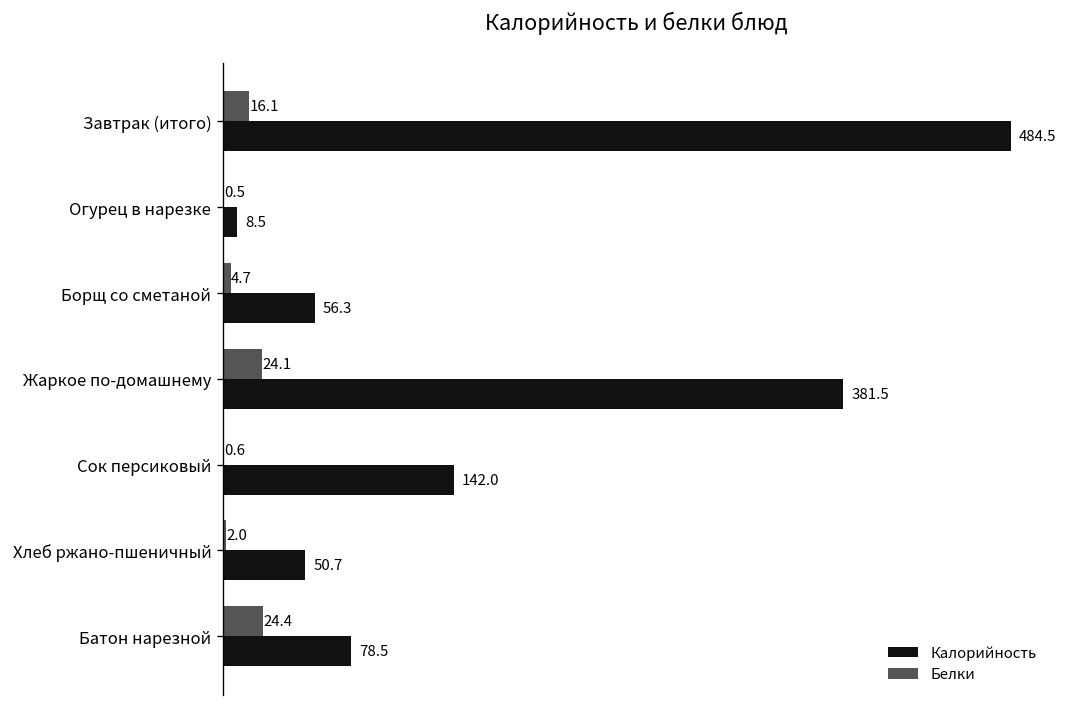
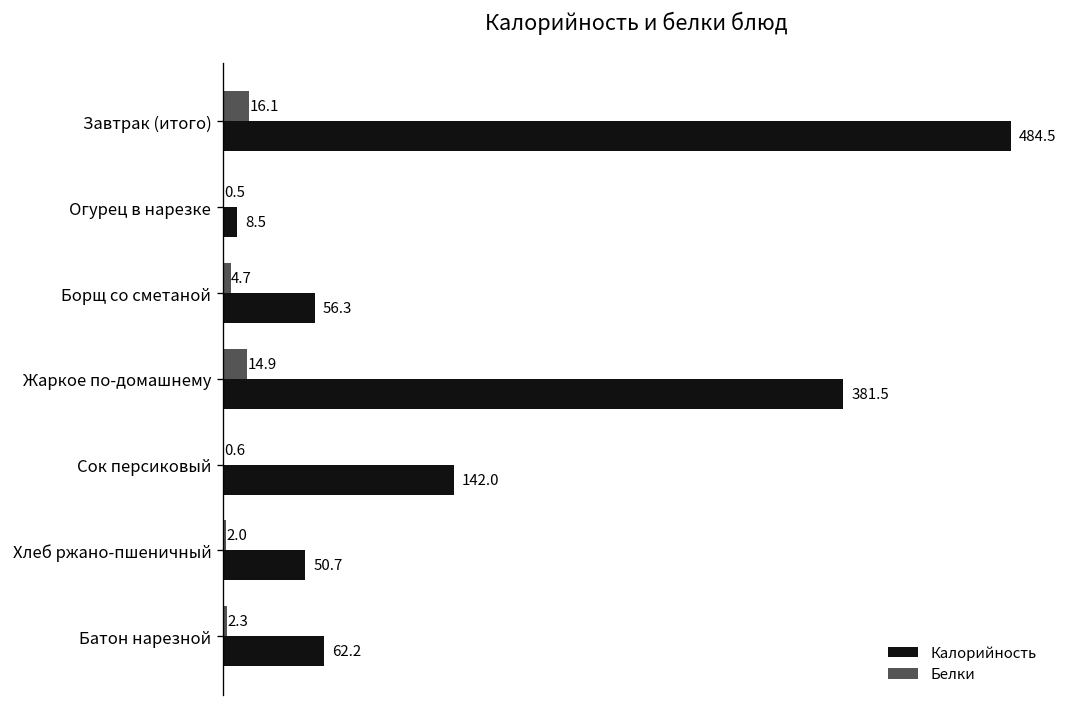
Белки, Жаркое по-домашнему: 24.1 -> 14.9
Белки, Батон нарезной: 24.4 -> 2.3
Калорийность, Батон нарезной: 78.5 -> 62.2
